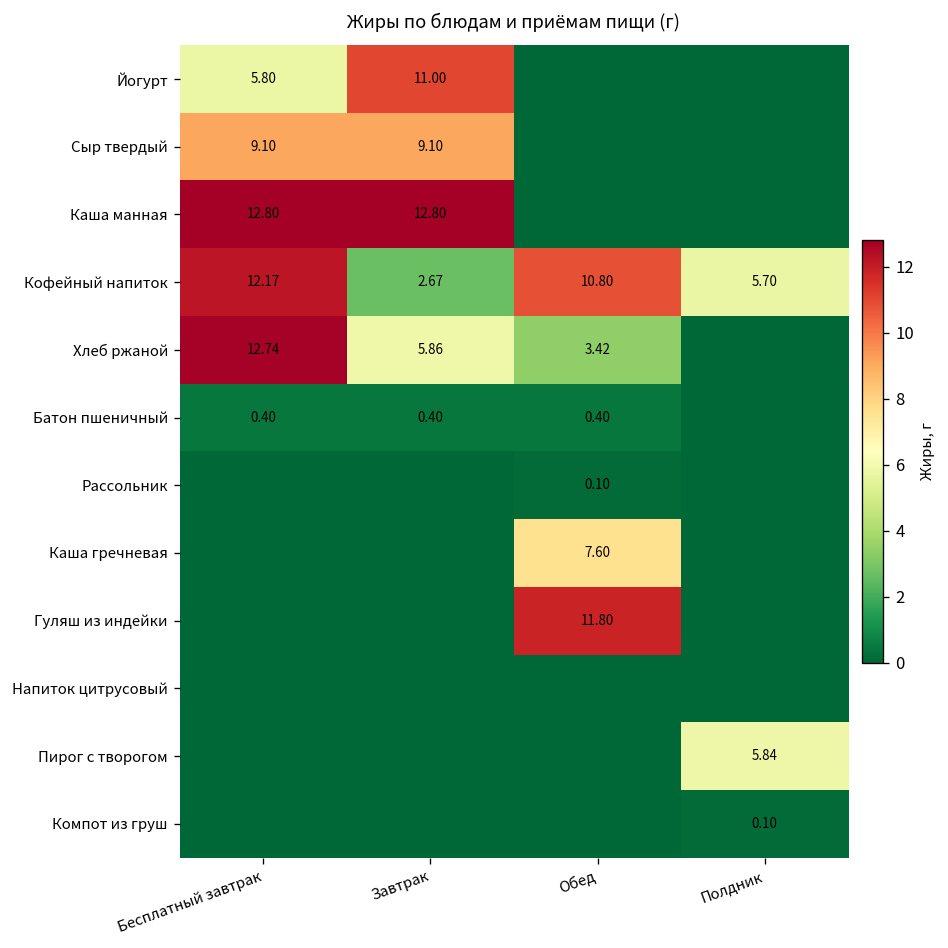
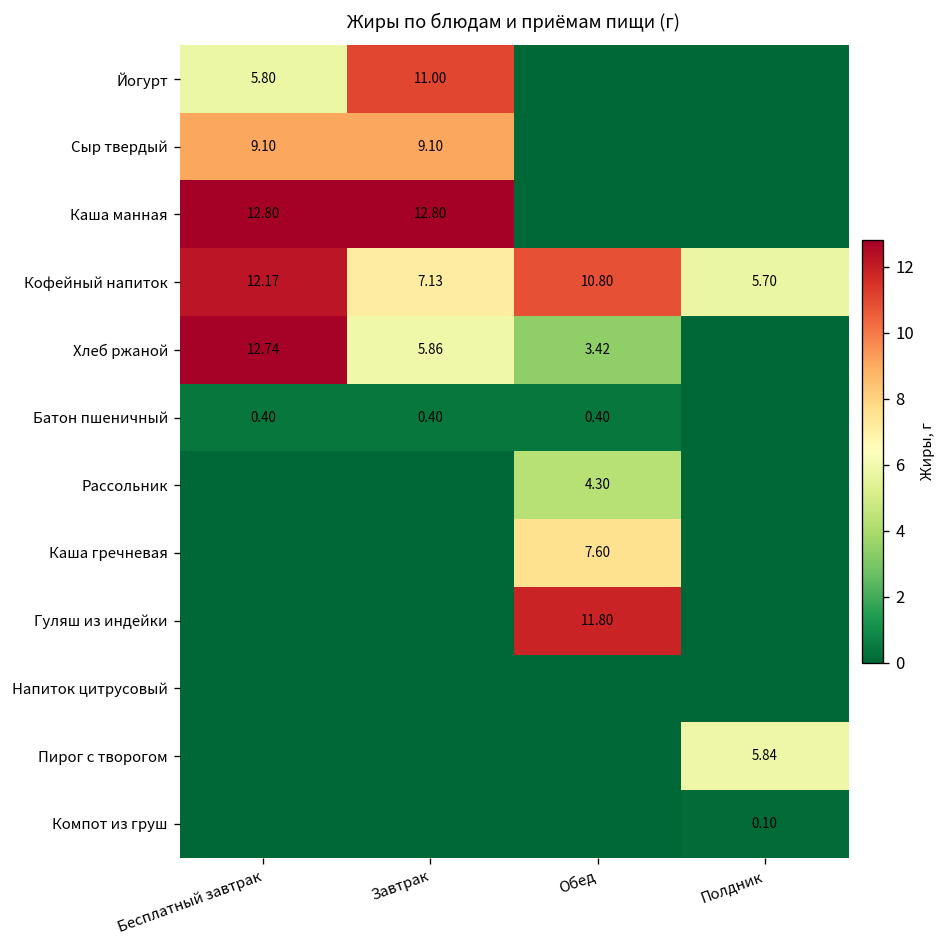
Кофейный напиток, Завтрак: 2.67 -> 7.13
Рассольник, Обед: 0.10 -> 4.30
